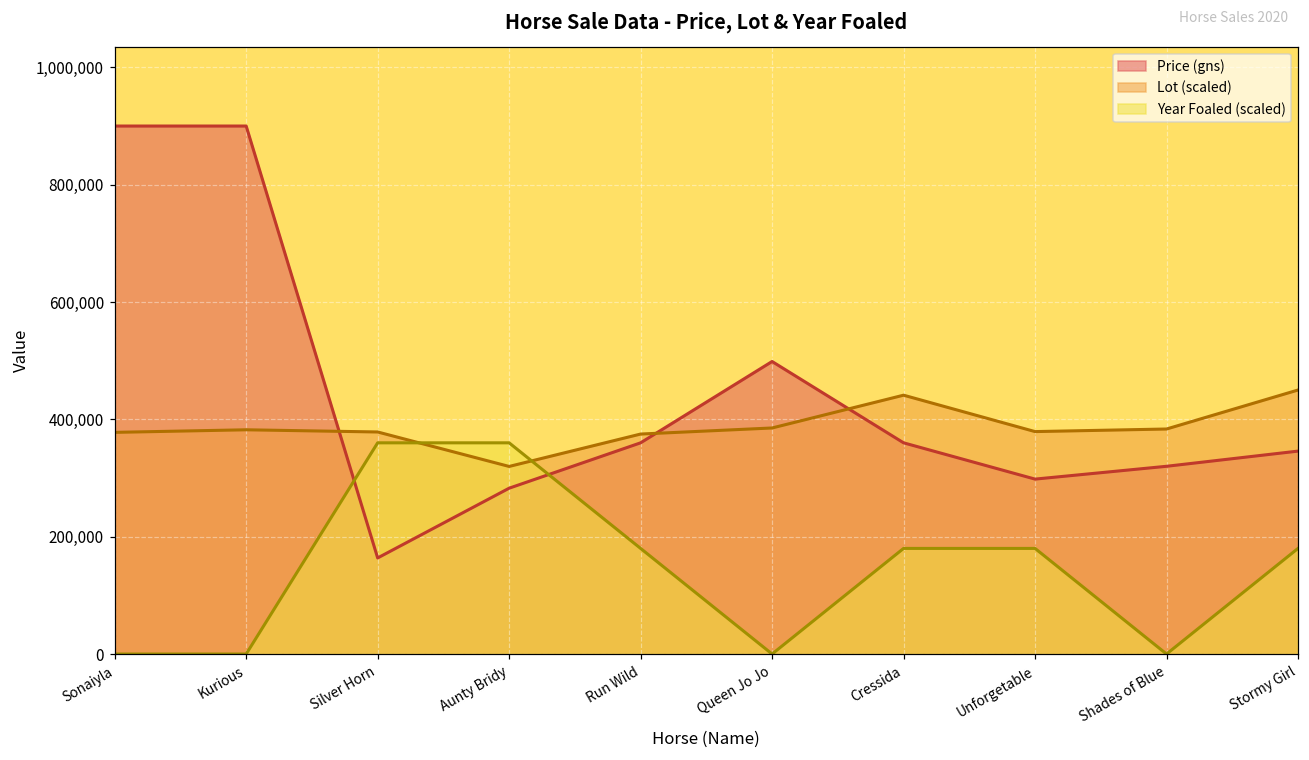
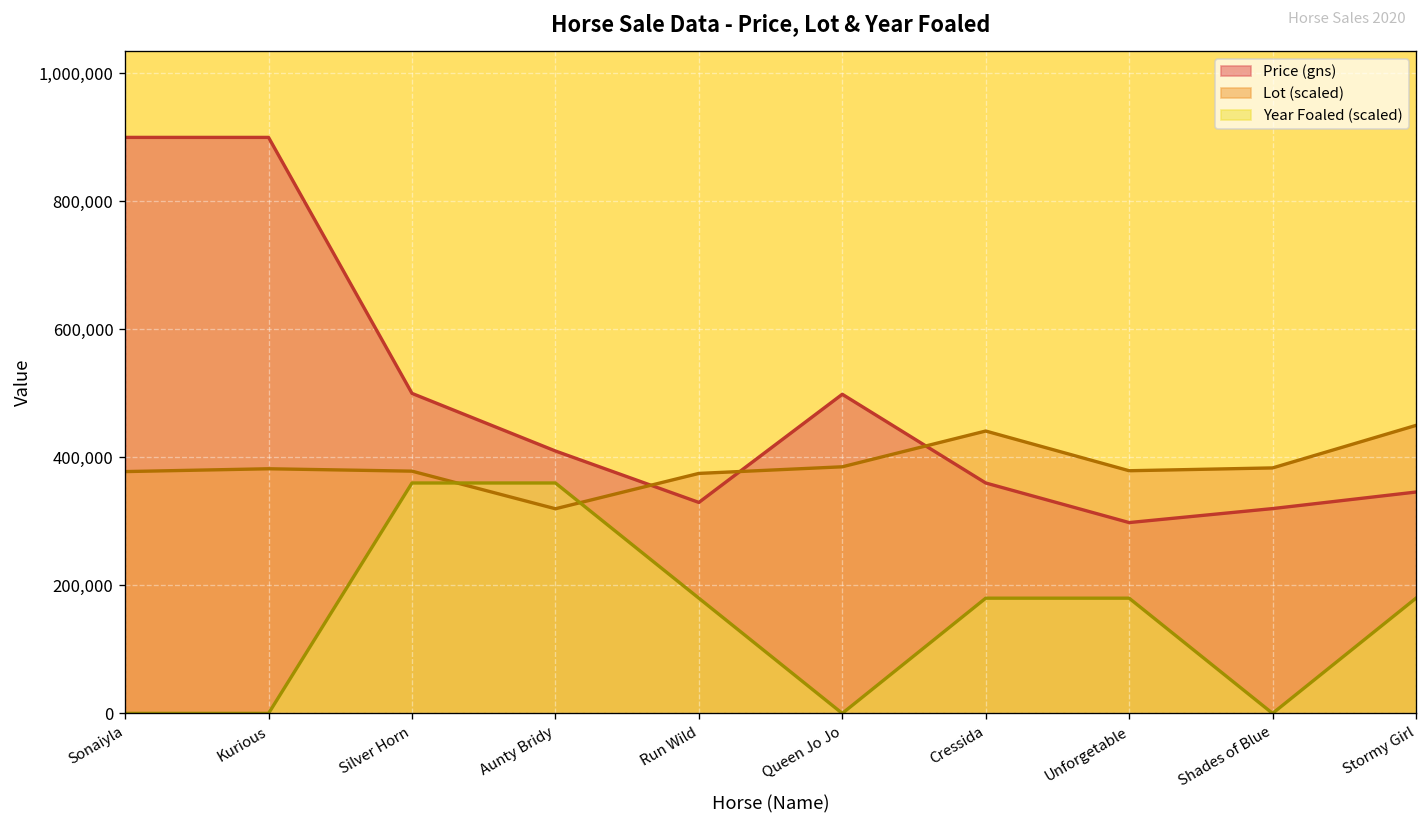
Price (gns), Silver Horn: 160,000 -> 500,000
Price (gns), Aunty Bridy: 280,000 -> 410,000
Price (gns), Run Wild: 360,000 -> 330,000
